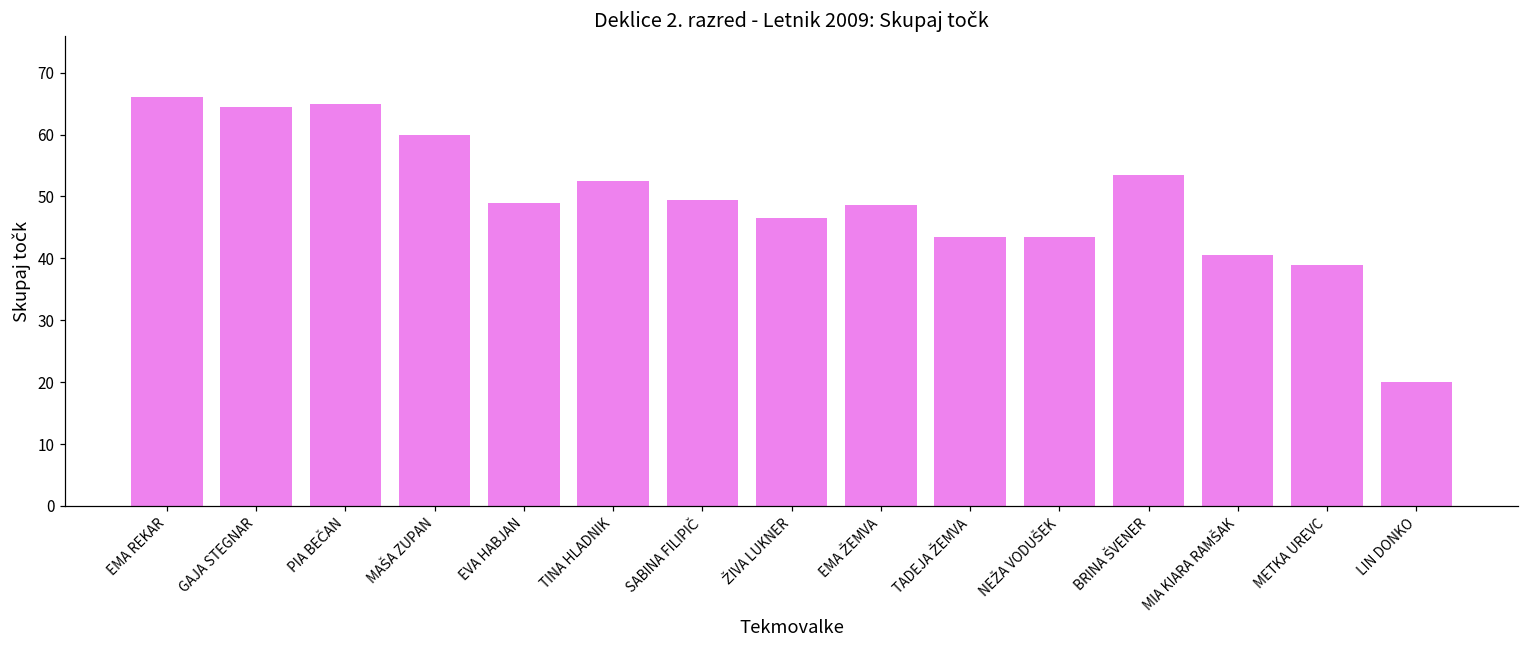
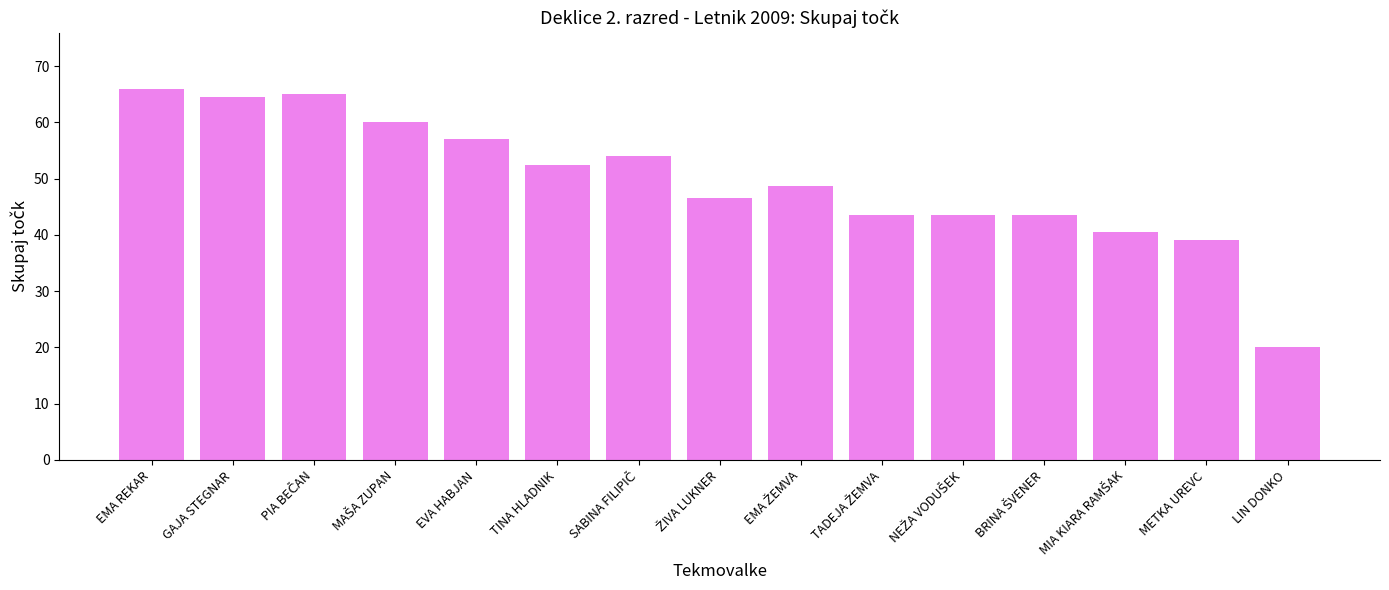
EVA HABJAN: 49 -> 57
SABINA FILIPIČ: 50 -> 54
BRINA ŠVENER: 53 -> 44
